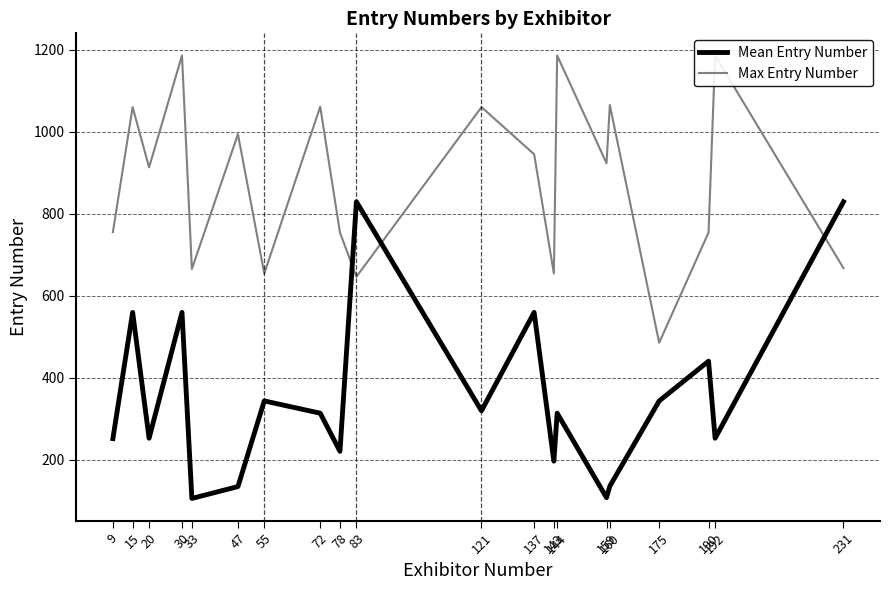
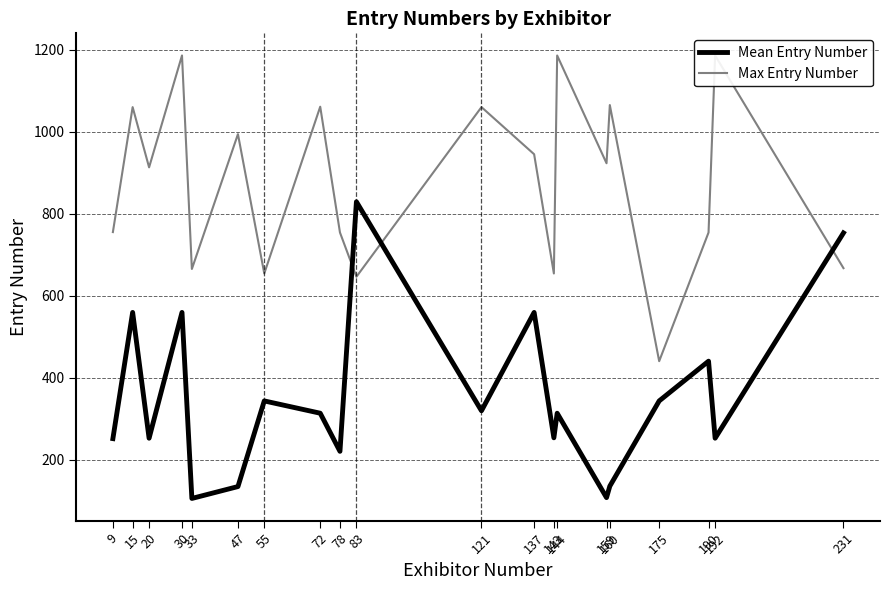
Mean Entry Number, 143: 200 -> 250
Max Entry Number, 175: 490 -> 440
Mean Entry Number, 231: 830 -> 750
